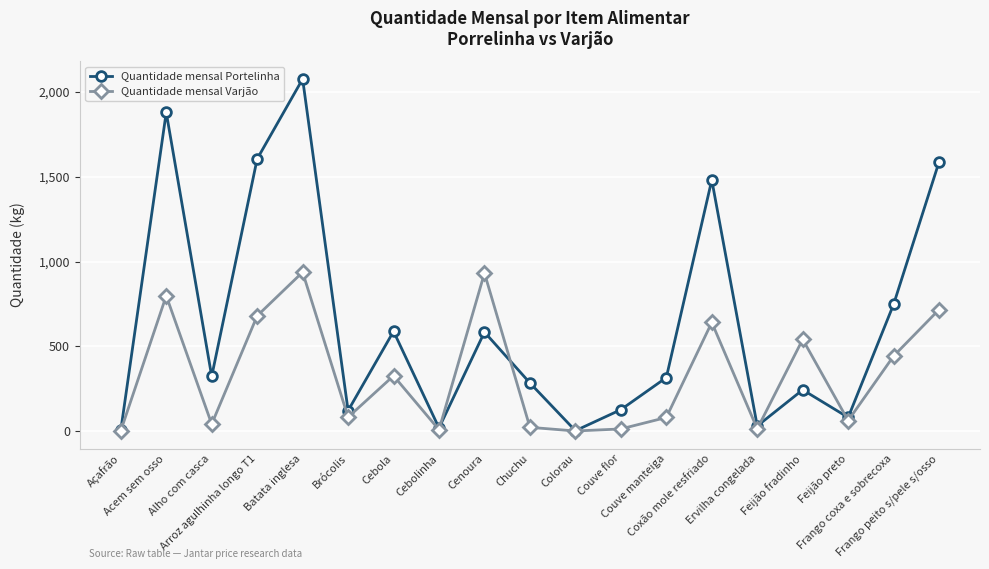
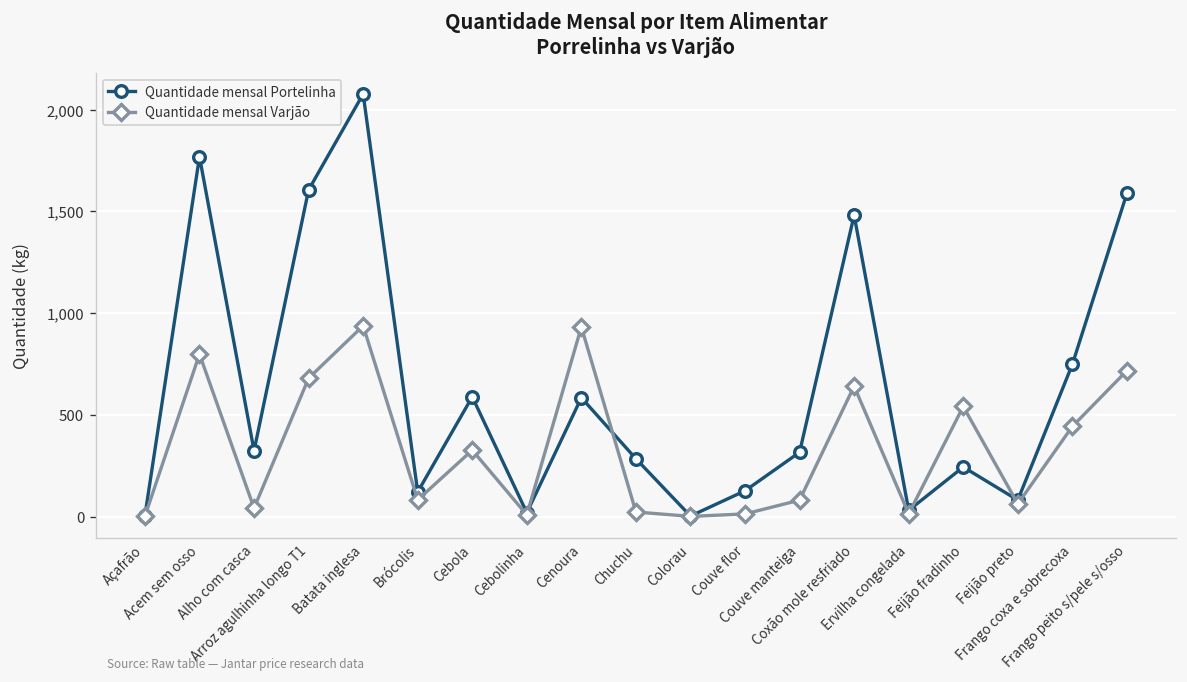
Quantidade mensal Portelinha, Acem sem osso: 1,880 -> 1,770
